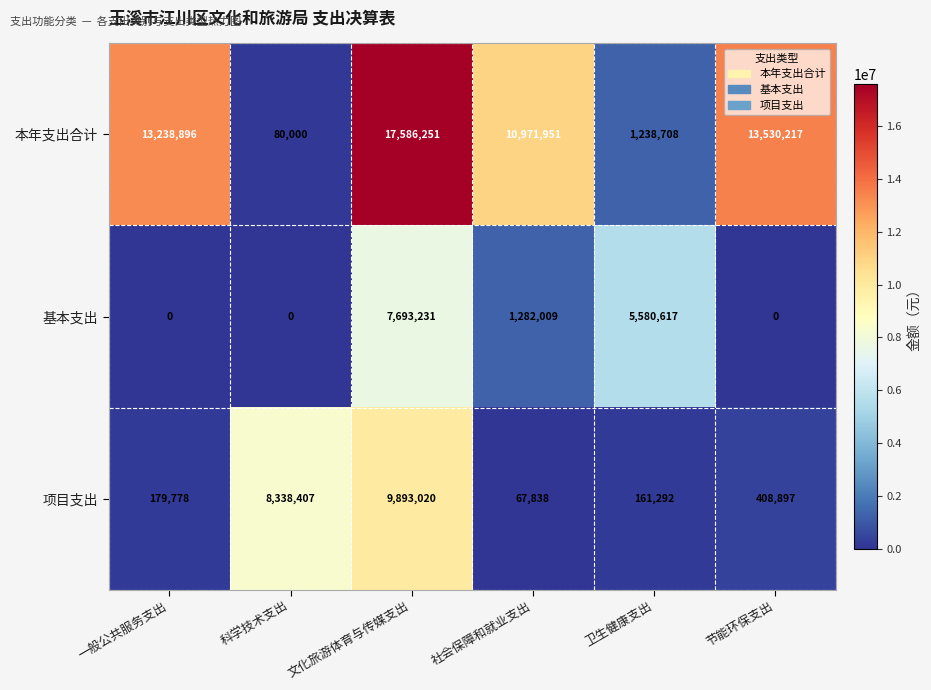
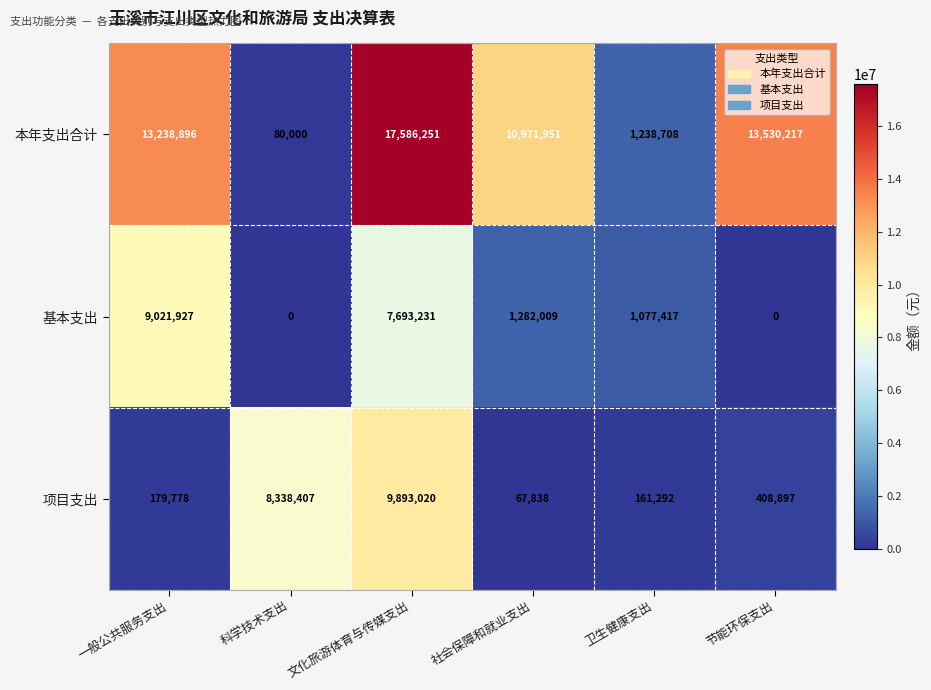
基本支出, 一般公共服务支出: 0 -> 9,021,927
基本支出, 卫生健康支出: 5,580,617 -> 1,077,417
